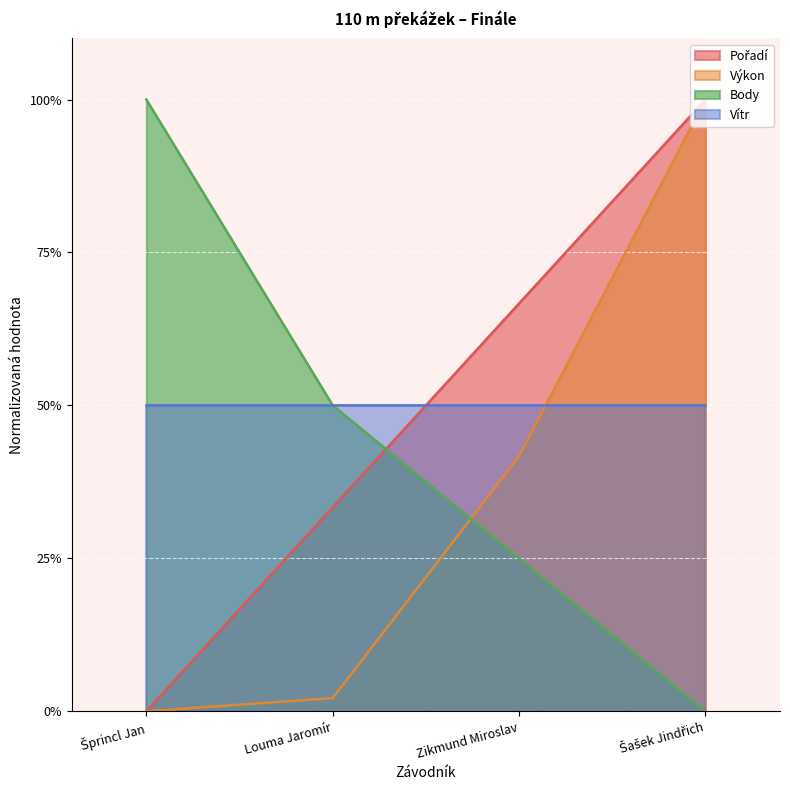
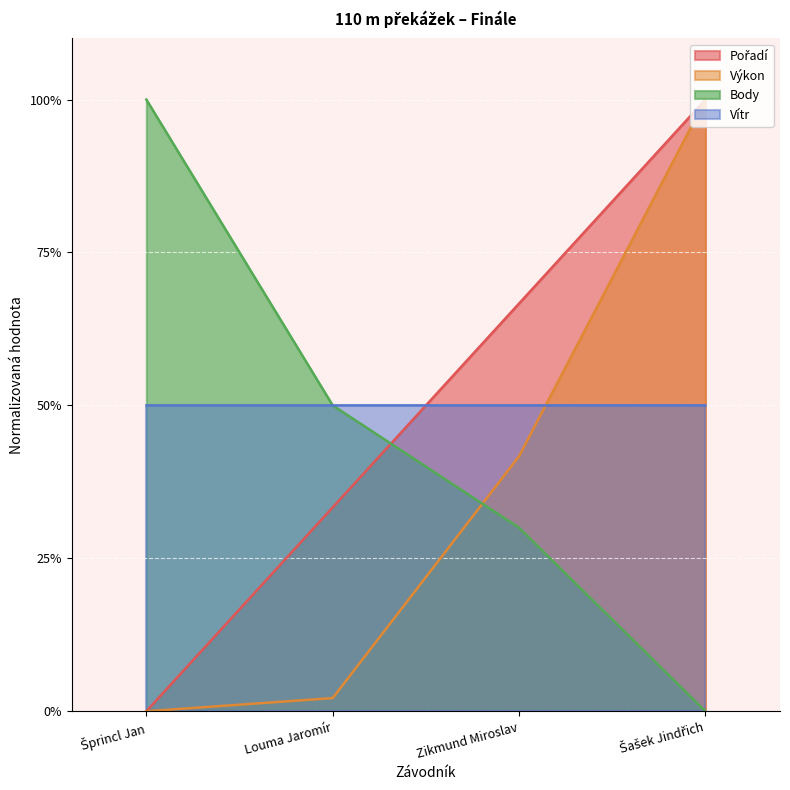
Body, Zikmund Miroslav: 25% -> 30%
